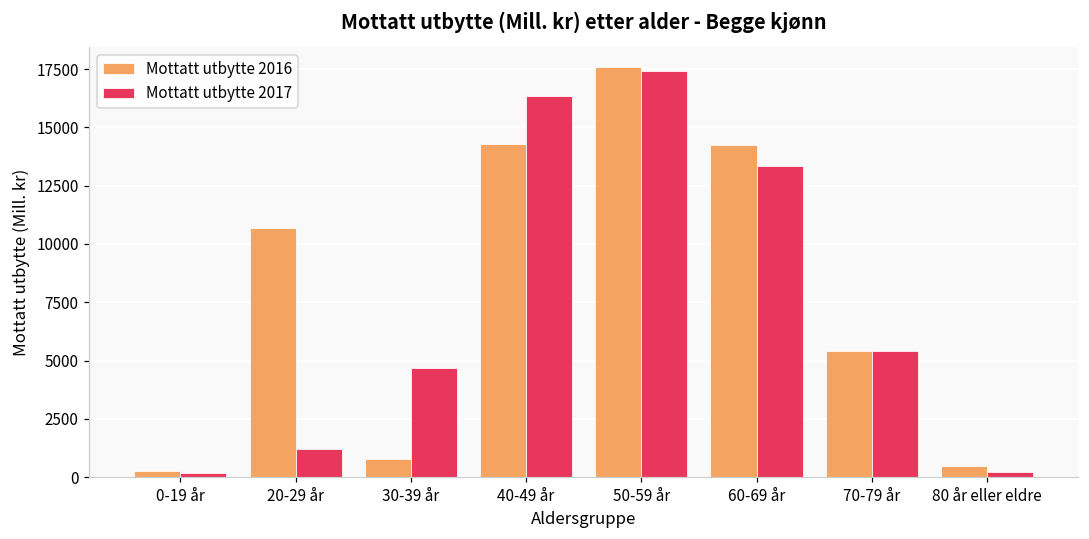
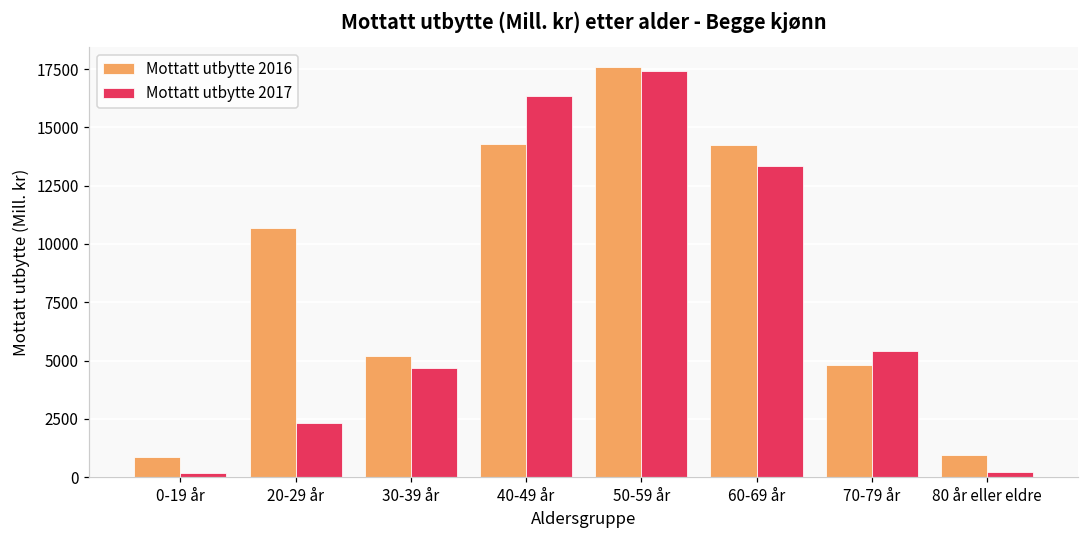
Mottatt utbytte 2016, 0-19 år: 200 -> 900
Mottatt utbytte 2017, 20-29 år: 1200 -> 2300
Mottatt utbytte 2016, 30-39 år: 800 -> 5200
Mottatt utbytte 2016, 70-79 år: 5400 -> 4800
Mottatt utbytte 2016, 80 år eller eldre: 500 -> 900
